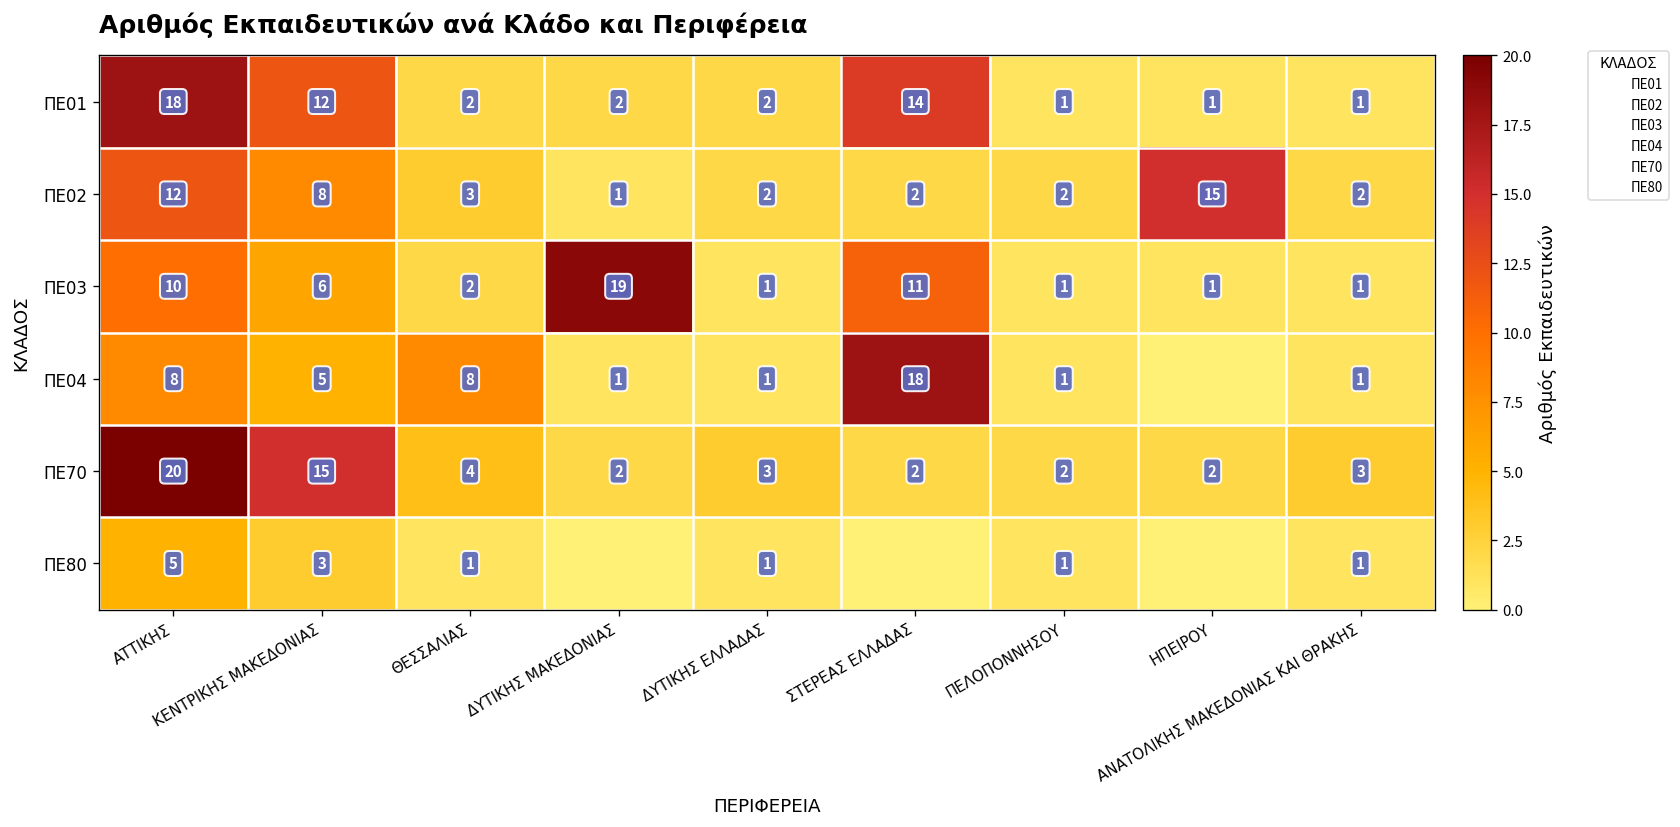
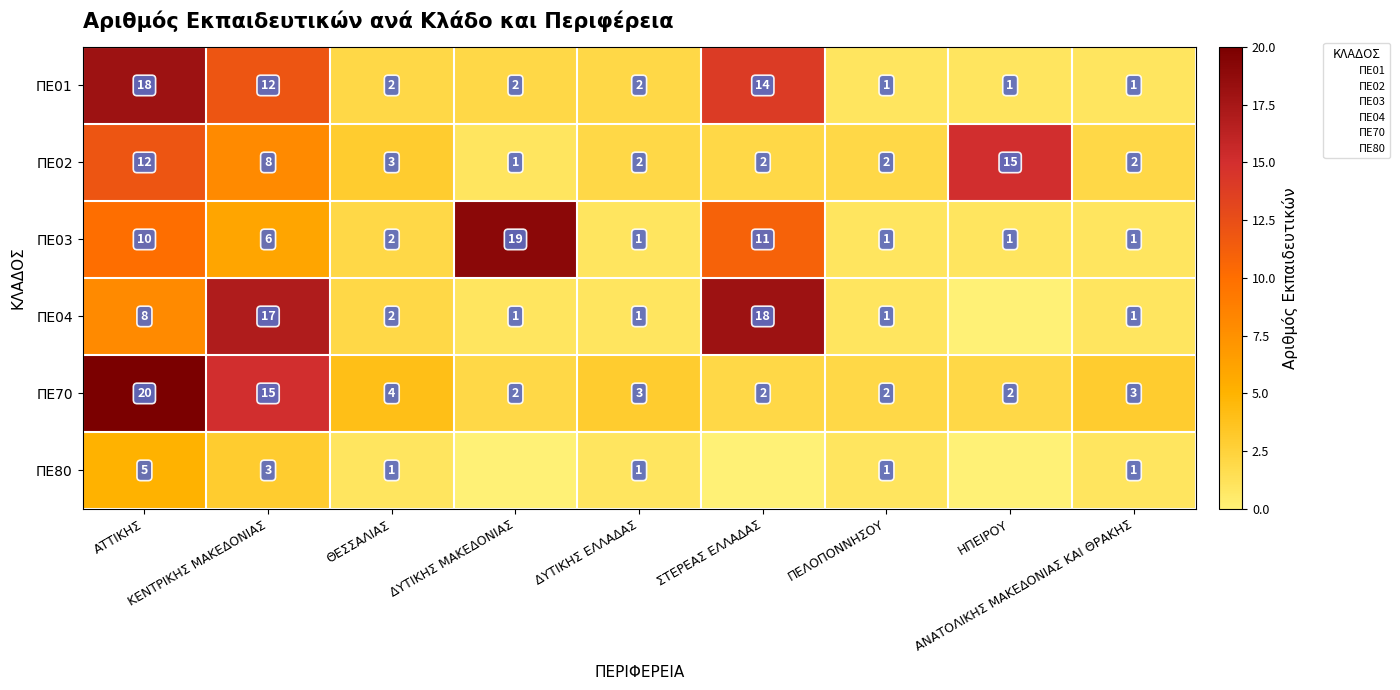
ΠΕ04, ΚΕΝΤΡΙΚΗΣ ΜΑΚΕΔΟΝΙΑΣ: 5 -> 17
ΠΕ04, ΘΕΣΣΑΛΙΑΣ: 8 -> 2
